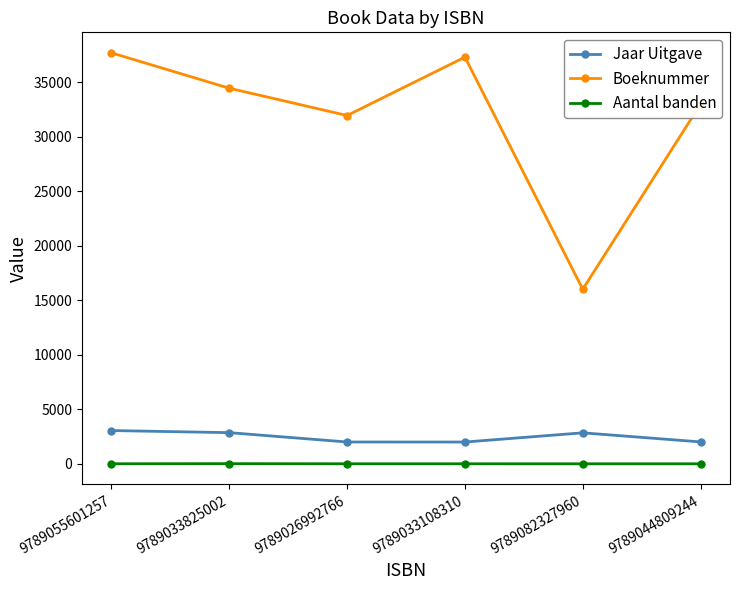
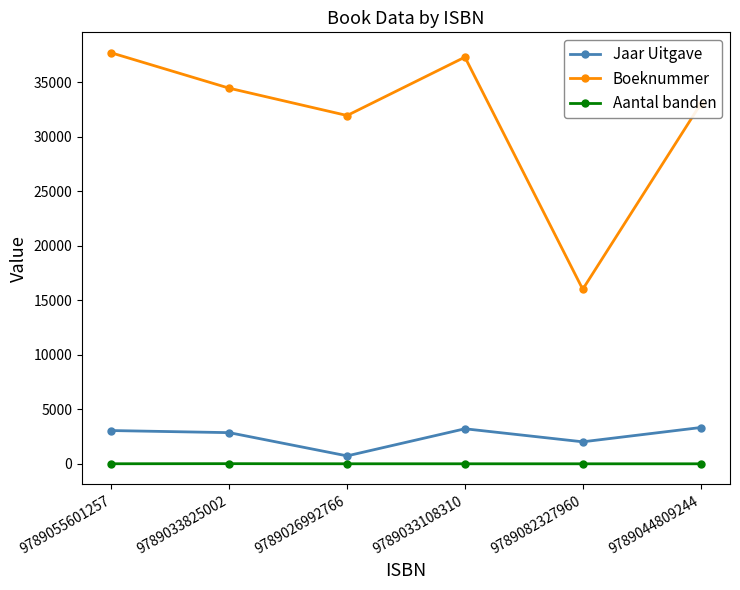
Jaar Uitgave, 9789026992766: 2000 -> 700
Jaar Uitgave, 9789033108310: 2000 -> 3200
Jaar Uitgave, 9789082327960: 2800 -> 2000
Jaar Uitgave, 9789044809244: 2000 -> 3300
